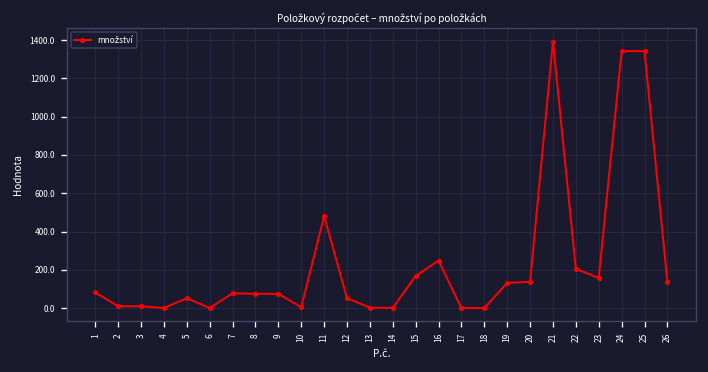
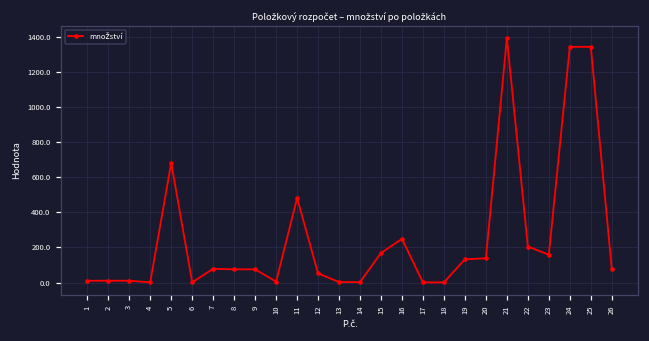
1: 80 -> 10
5: 50 -> 680
26: 140 -> 80
